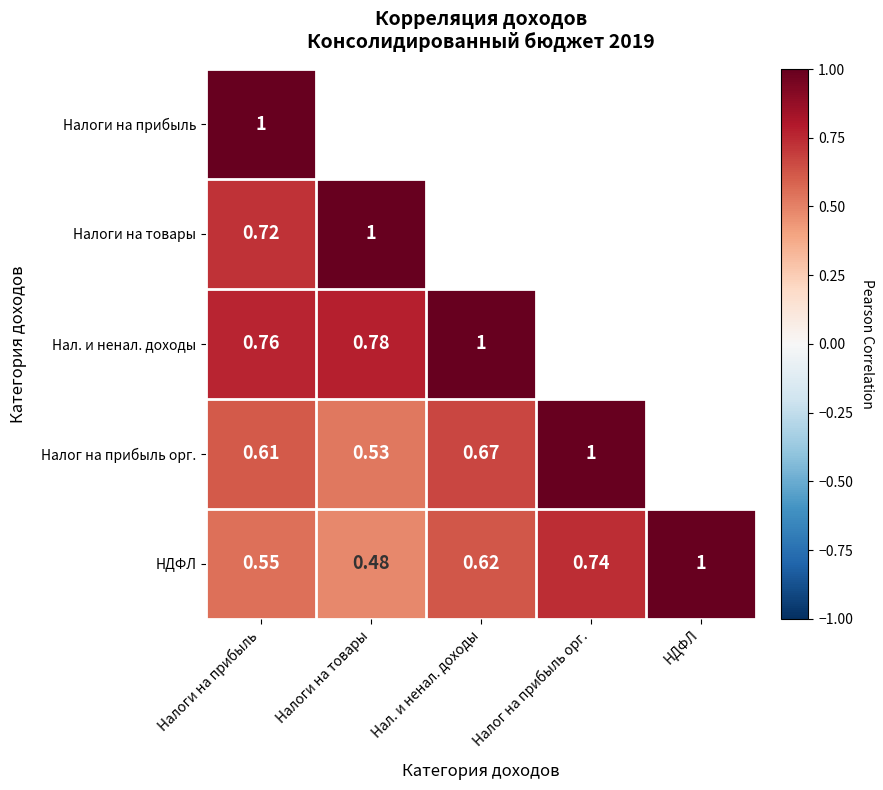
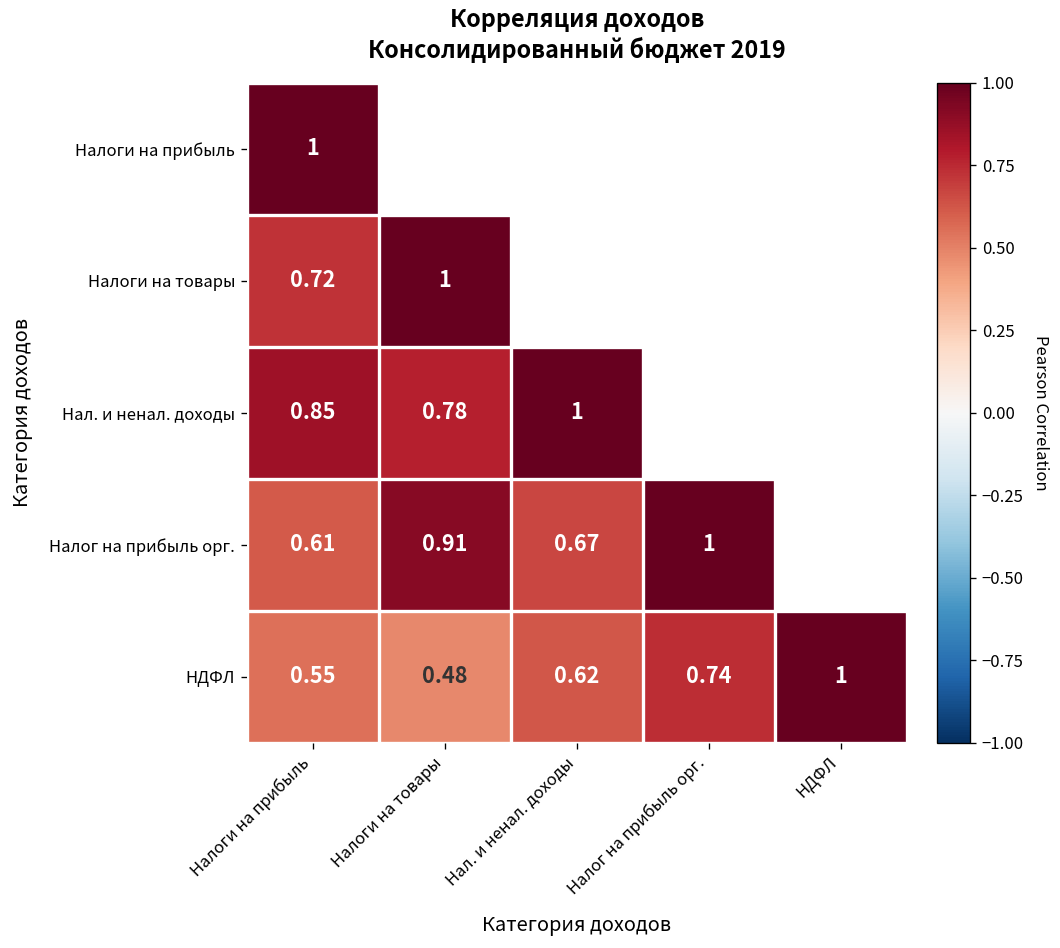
Нал. и ненал. доходы, Налоги на прибыль: 0.76 -> 0.85
Налог на прибыль орг., Налоги на товары: 0.53 -> 0.91
